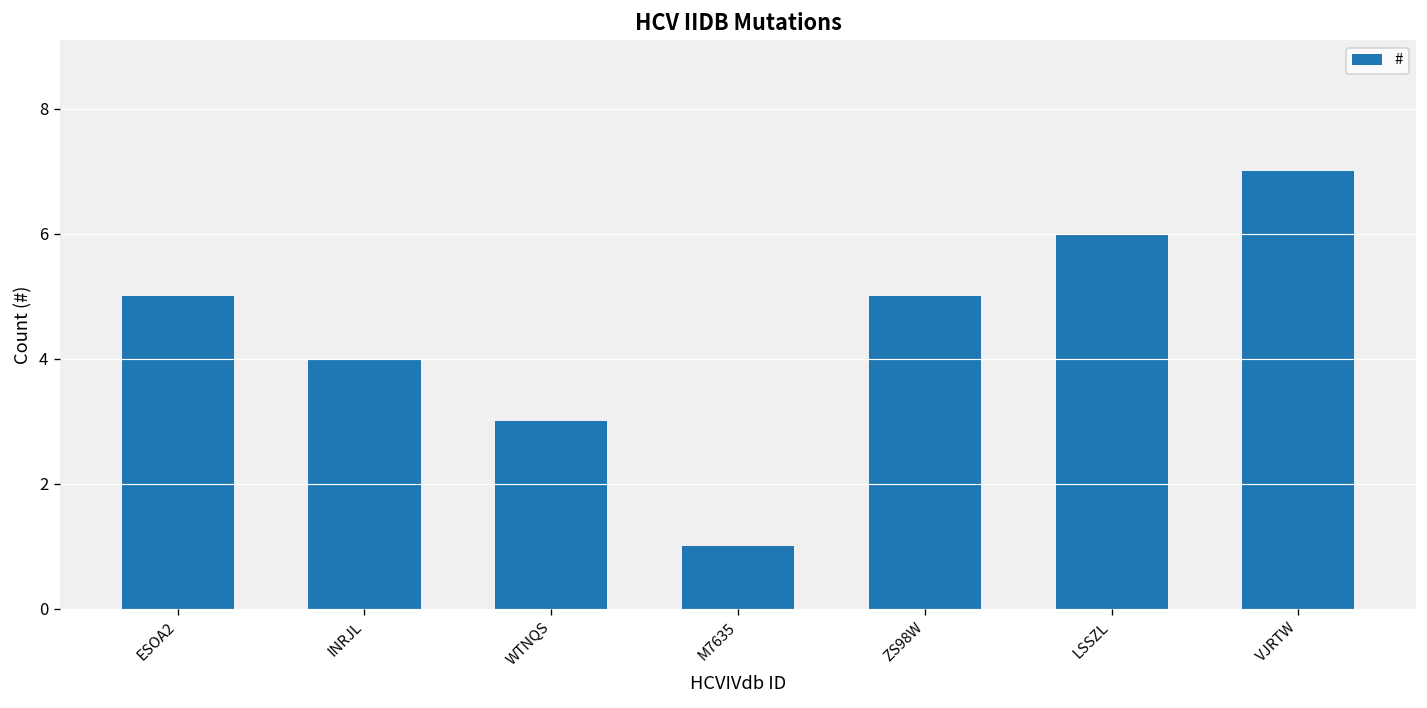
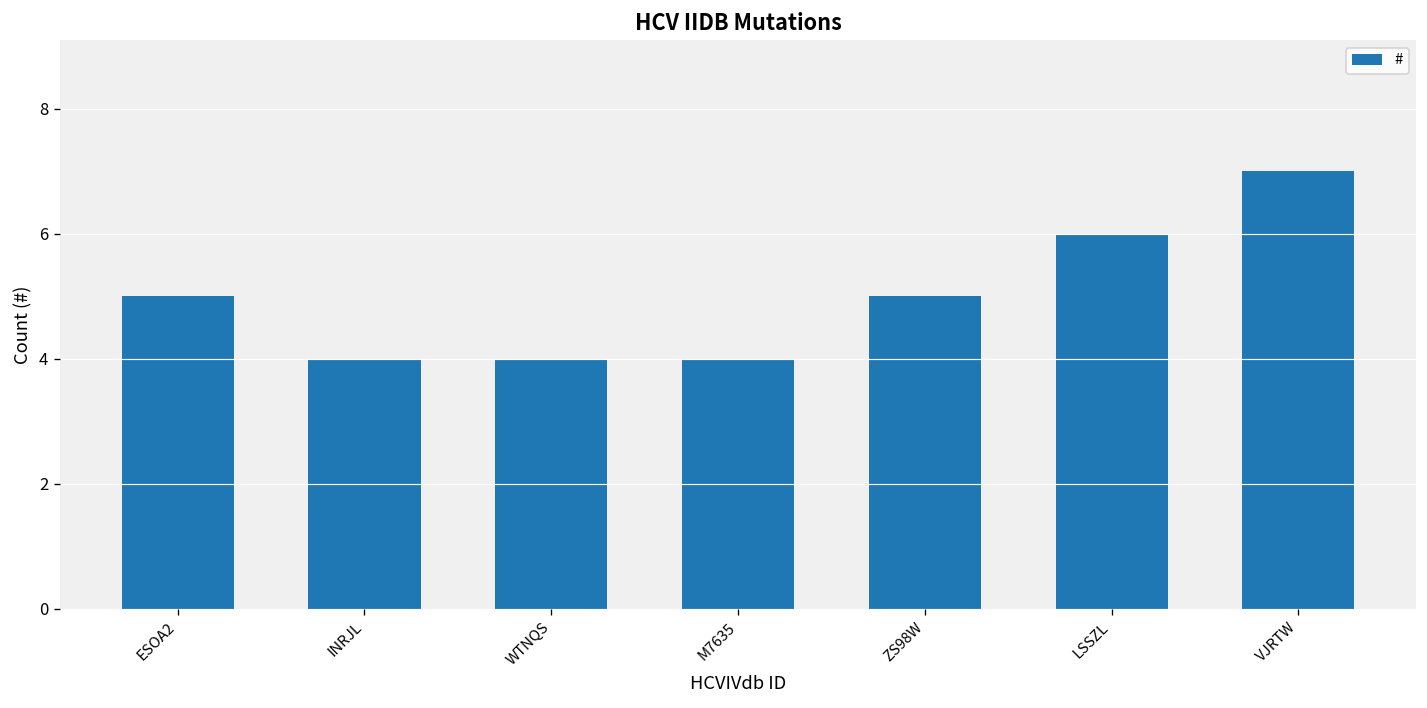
WTNQS: 3 -> 4
M7635: 1 -> 4
